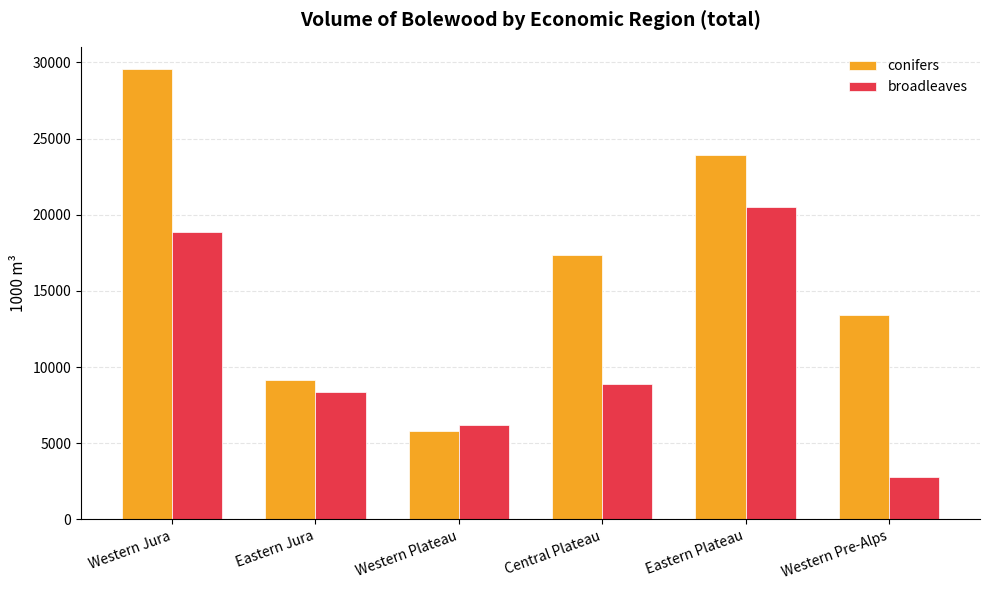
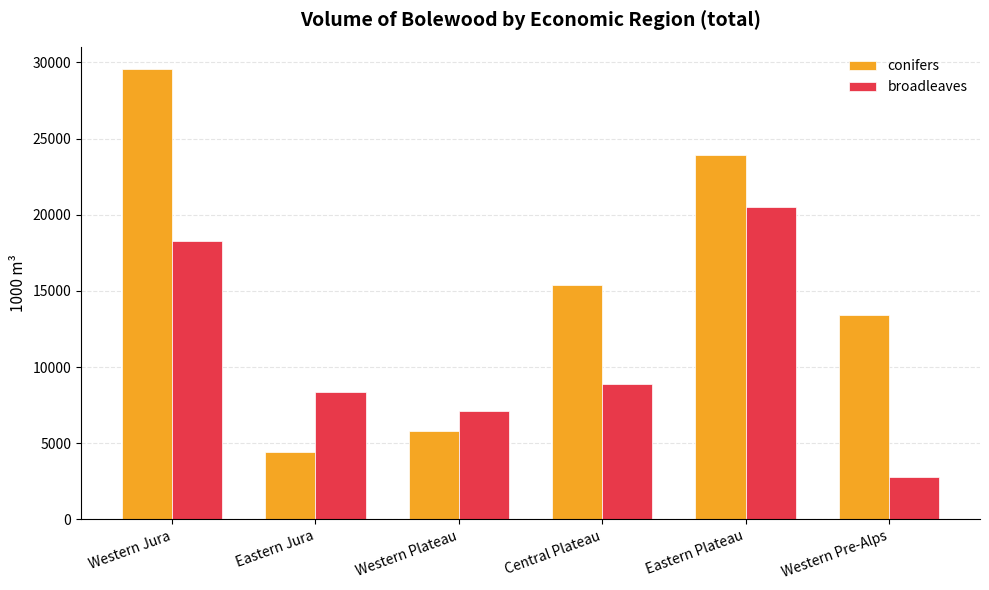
broadleaves, Western Jura: 18900 -> 18300
conifers, Eastern Jura: 9200 -> 4400
broadleaves, Western Plateau: 6200 -> 7100
conifers, Central Plateau: 17300 -> 15400
